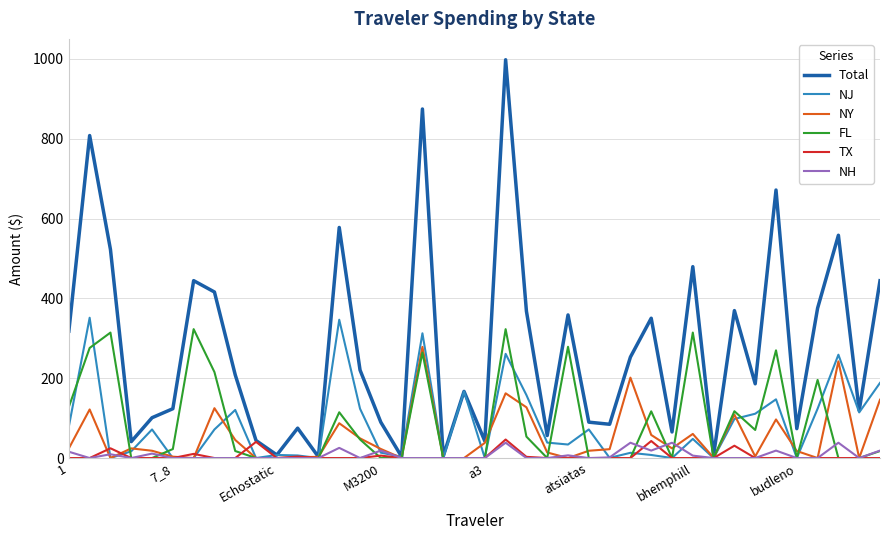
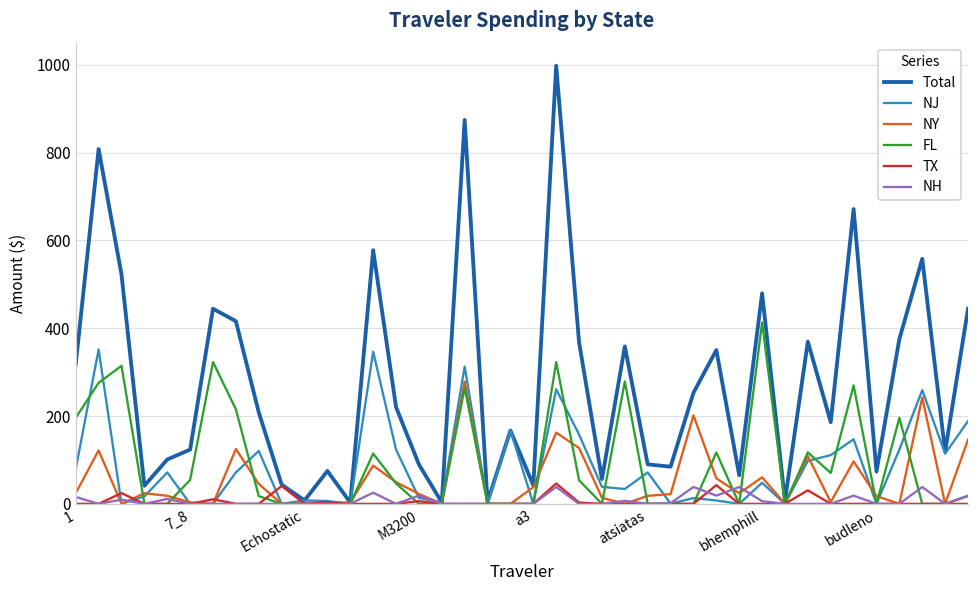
FL, 1: 130 -> 200
FL, 7_8: 20 -> 50
FL, bhemphill: 310 -> 410
